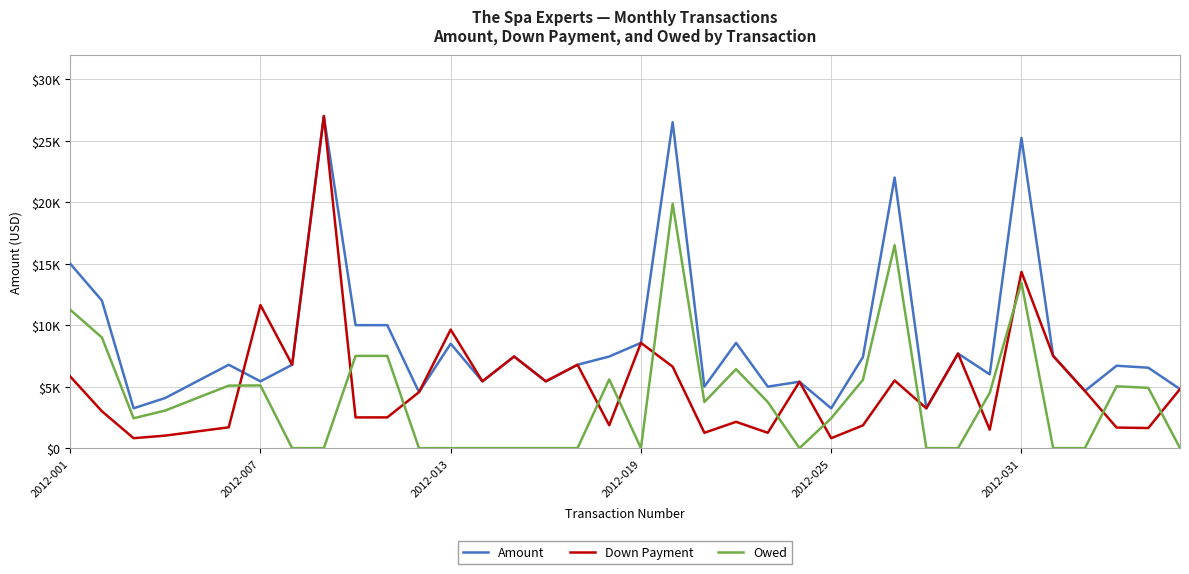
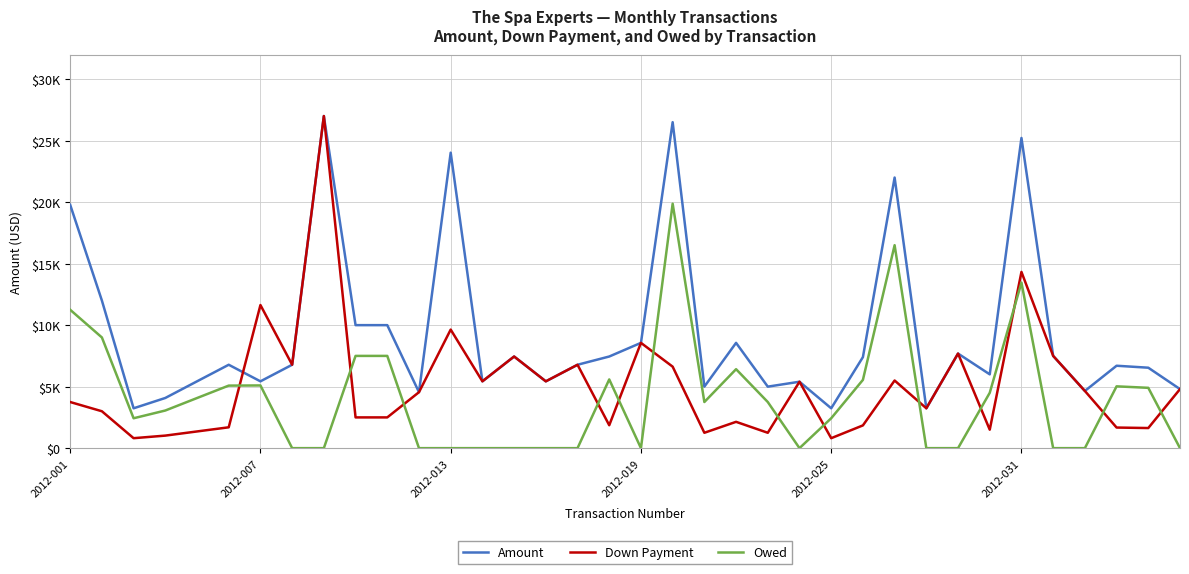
Amount, 2012-001: $15000 -> $19800
Down Payment, 2012-001: $5800 -> $3800
Amount, 2012-013: $8500 -> $24000
